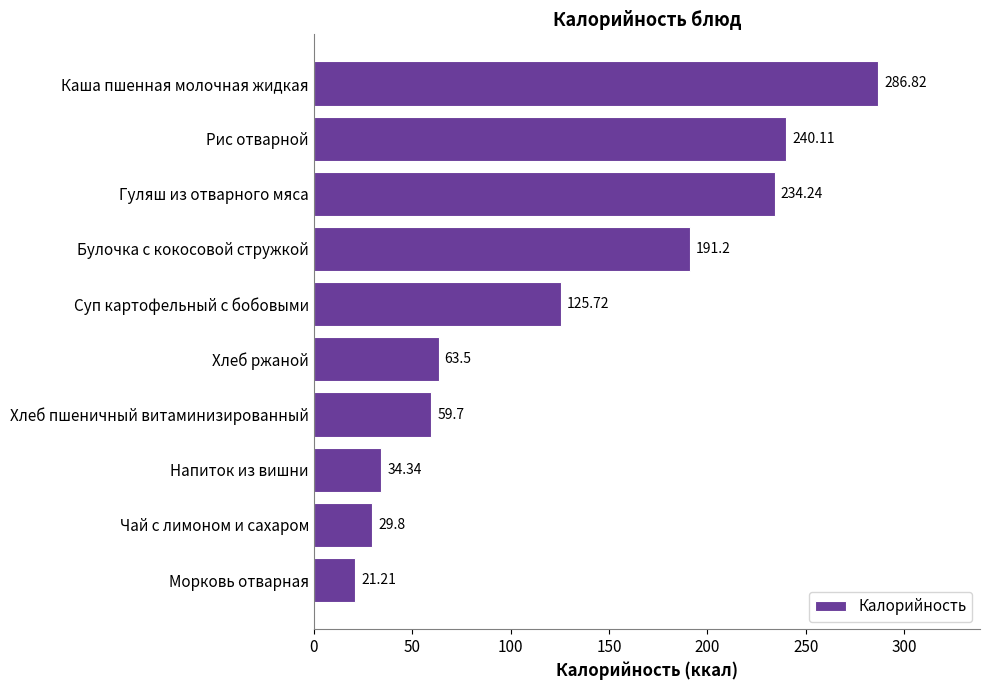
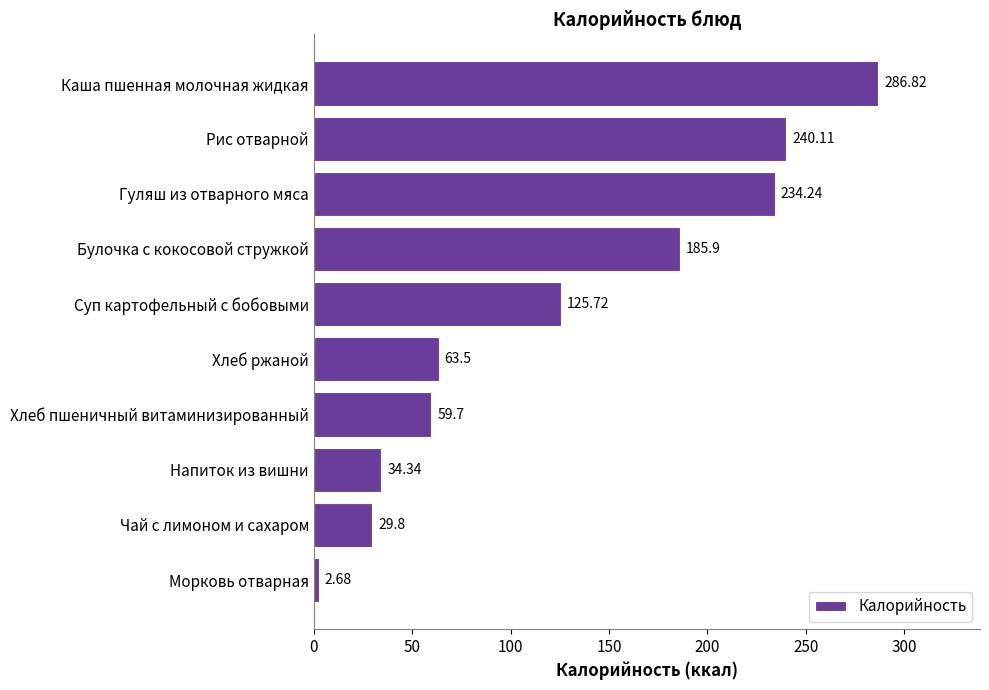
Булочка с кокосовой стружкой: 191.2 -> 185.9
Морковь отварная: 21.21 -> 2.68
